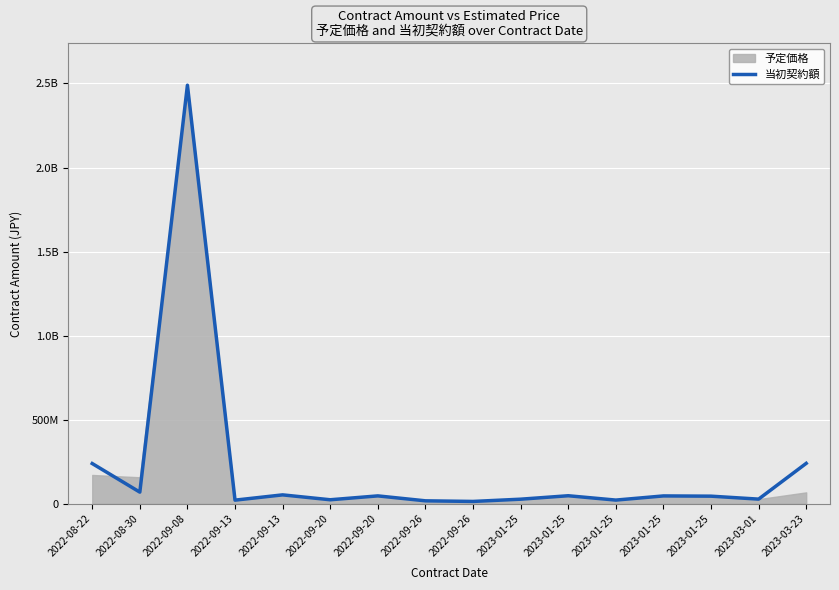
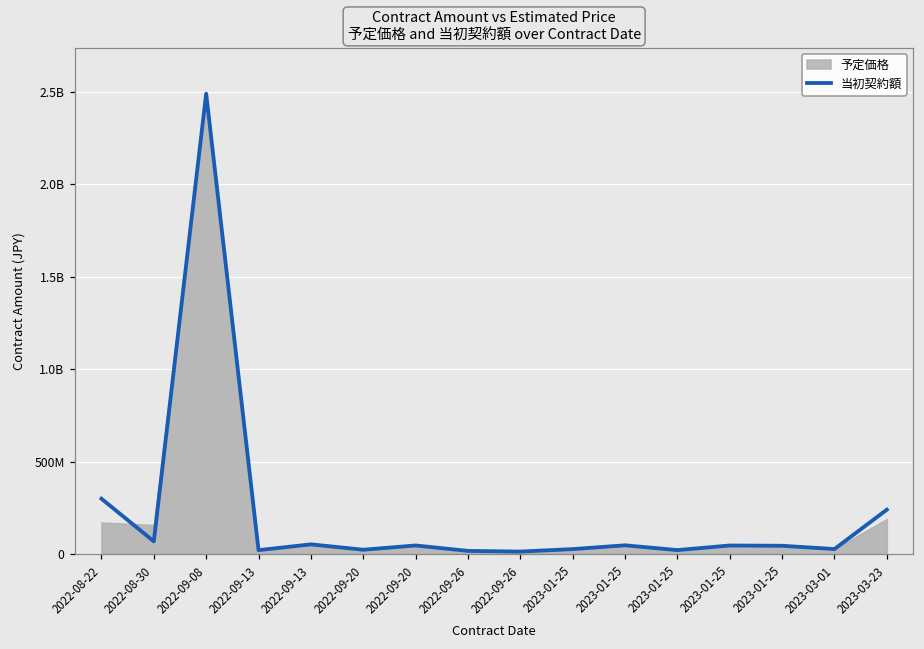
当初契約額, 2022-08-22: 240000000 -> 300000000
予定価格, 2023-03-23: 70000000 -> 190000000
